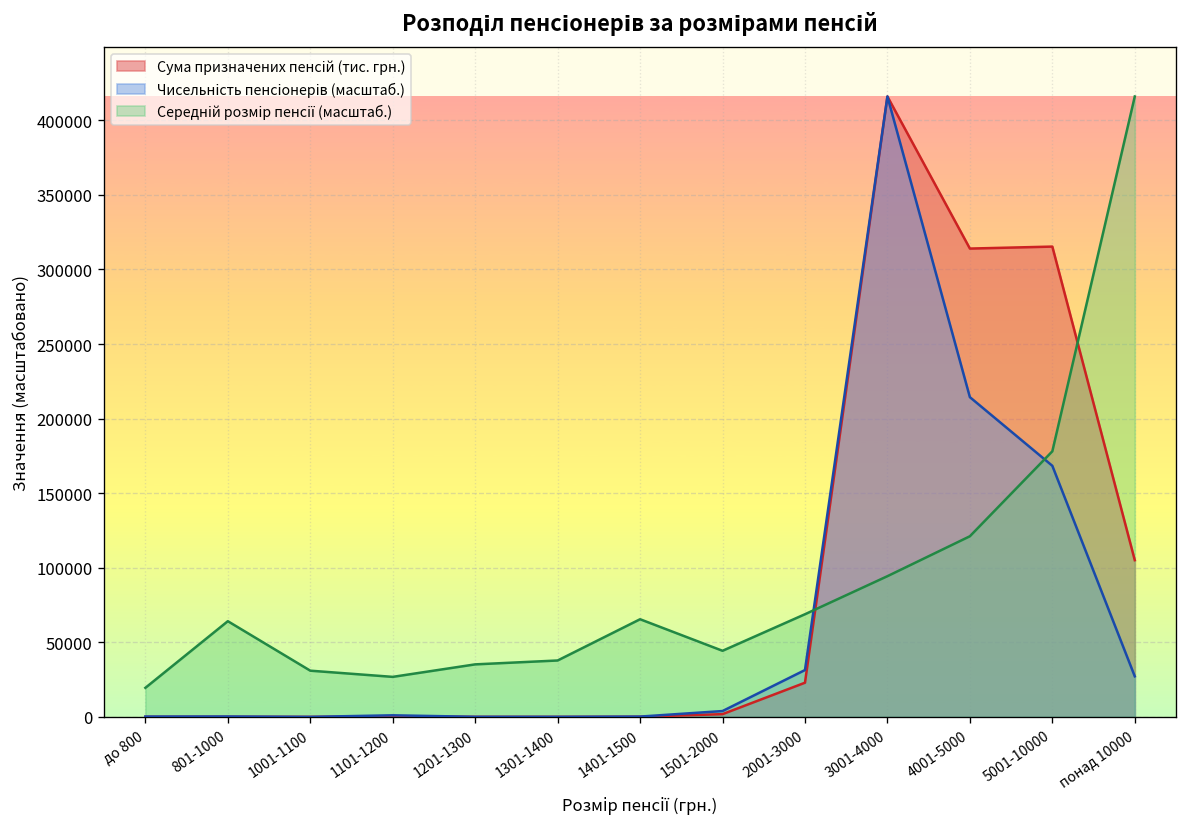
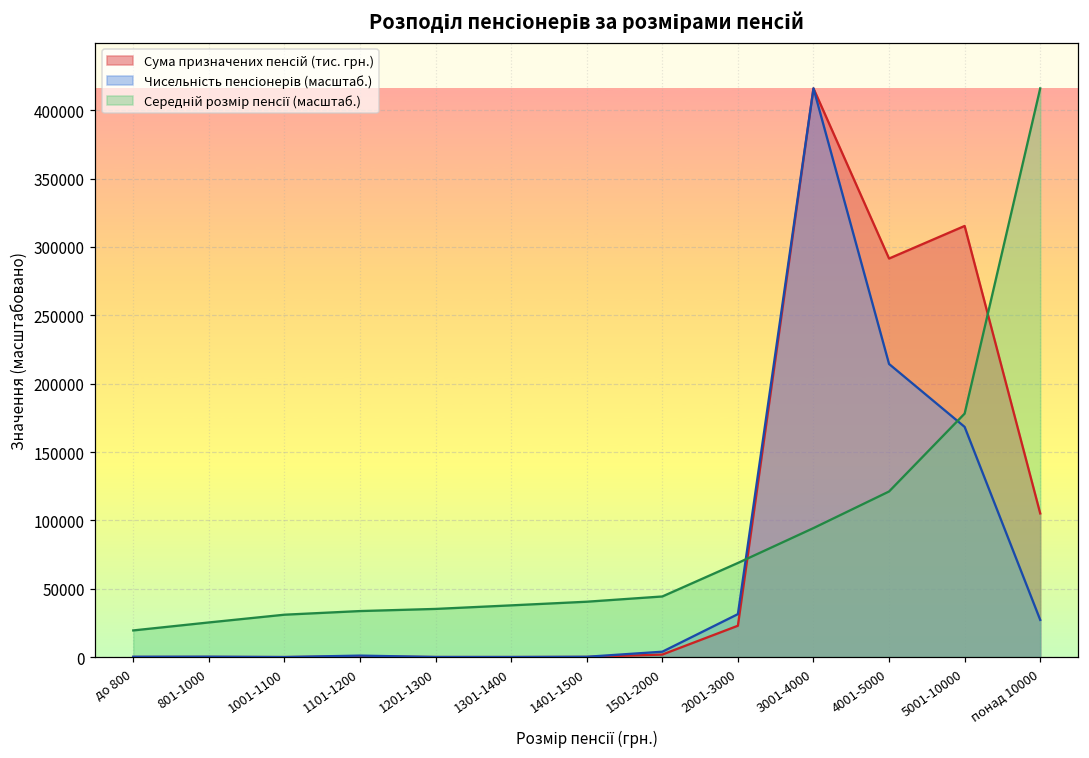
Середній розмір пенсії (масштаб.), 801-1000: 64000 -> 25000
Середній розмір пенсії (масштаб.), 1101-1200: 27000 -> 34000
Середній розмір пенсії (масштаб.), 1401-1500: 65000 -> 40000
Сума призначених пенсій (тис. грн.), 4001-5000: 314000 -> 292000
